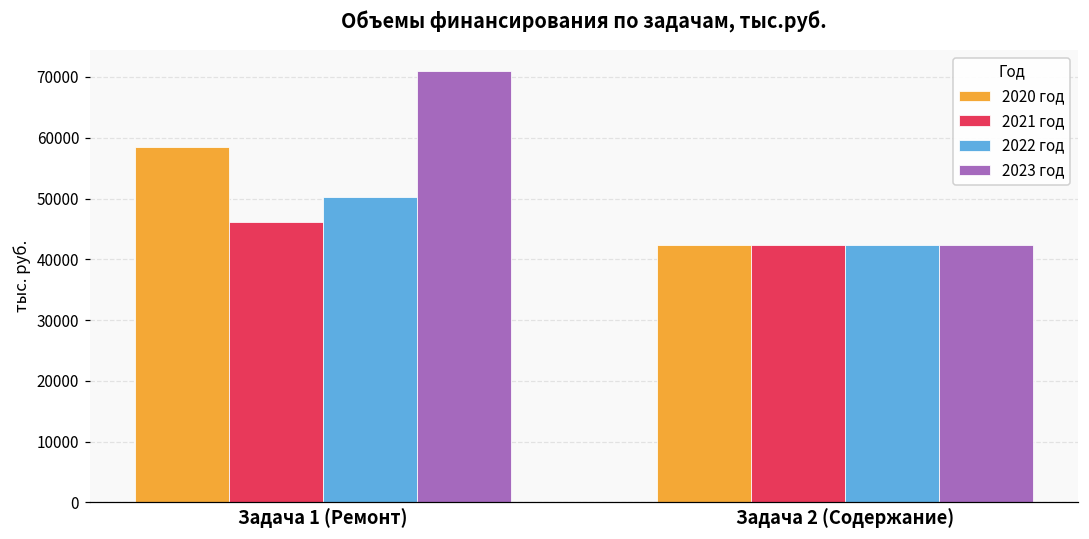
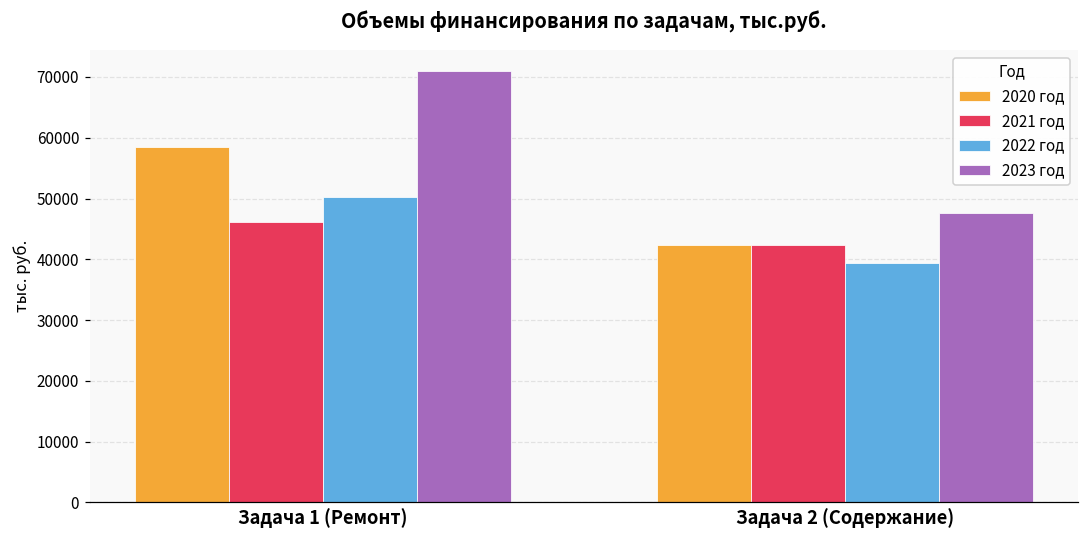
2022 год, Задача 2 (Содержание): 42000 -> 39000
2023 год, Задача 2 (Содержание): 42000 -> 48000
